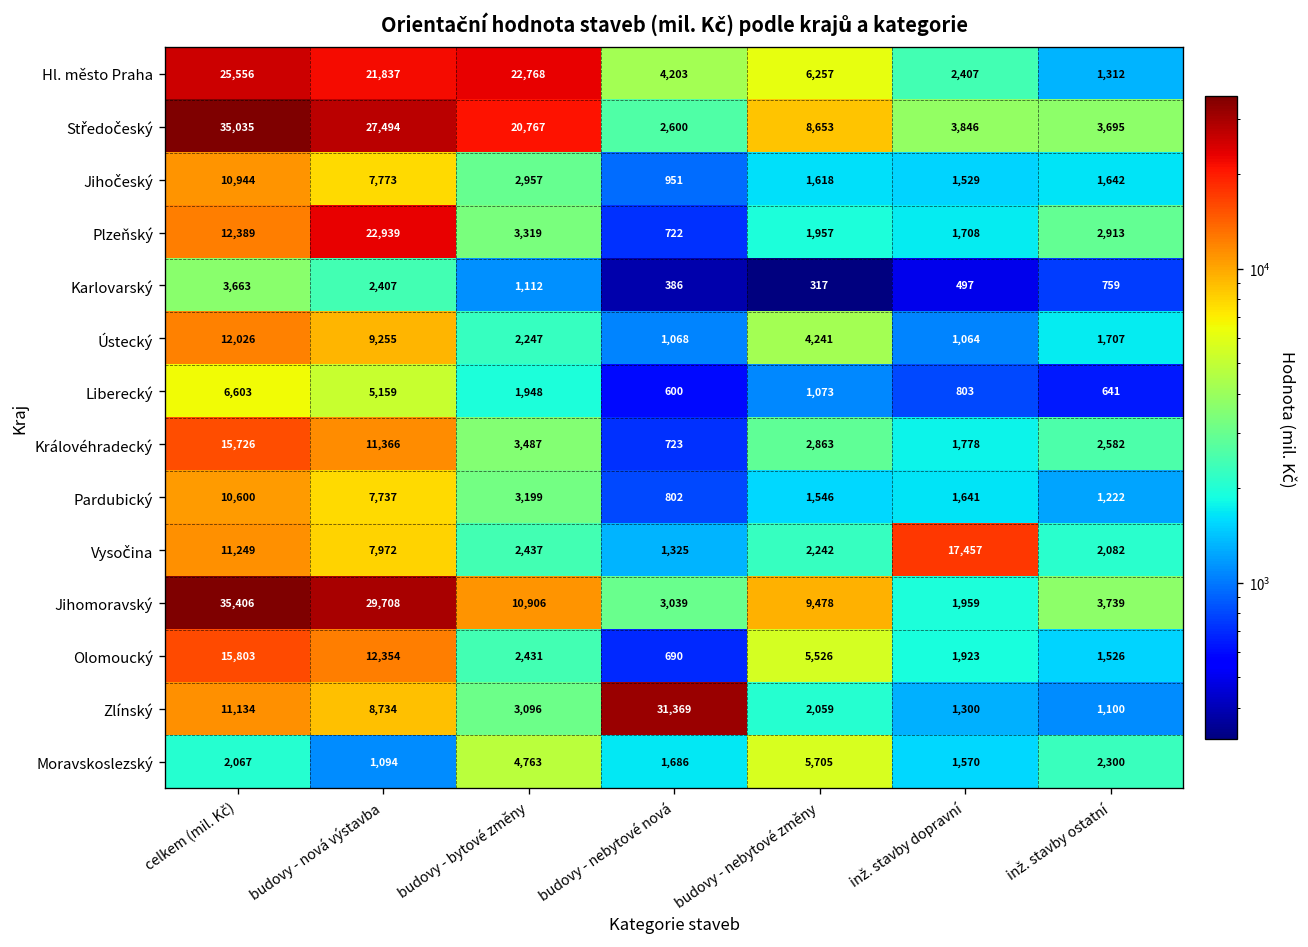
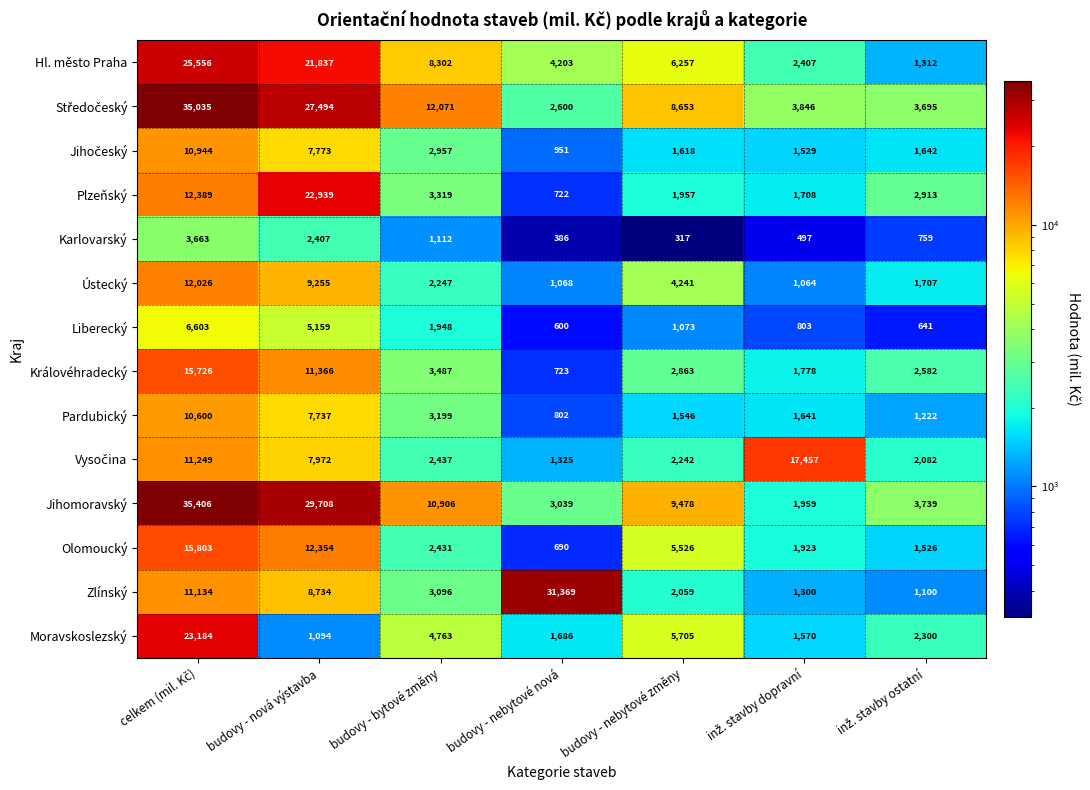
Hl. město Praha, budovy - bytové změny: 22,768 -> 8,302
Středočeský, budovy - bytové změny: 20,767 -> 12,071
Moravskoslezský, celkem (mil. Kč): 2,067 -> 23,184
